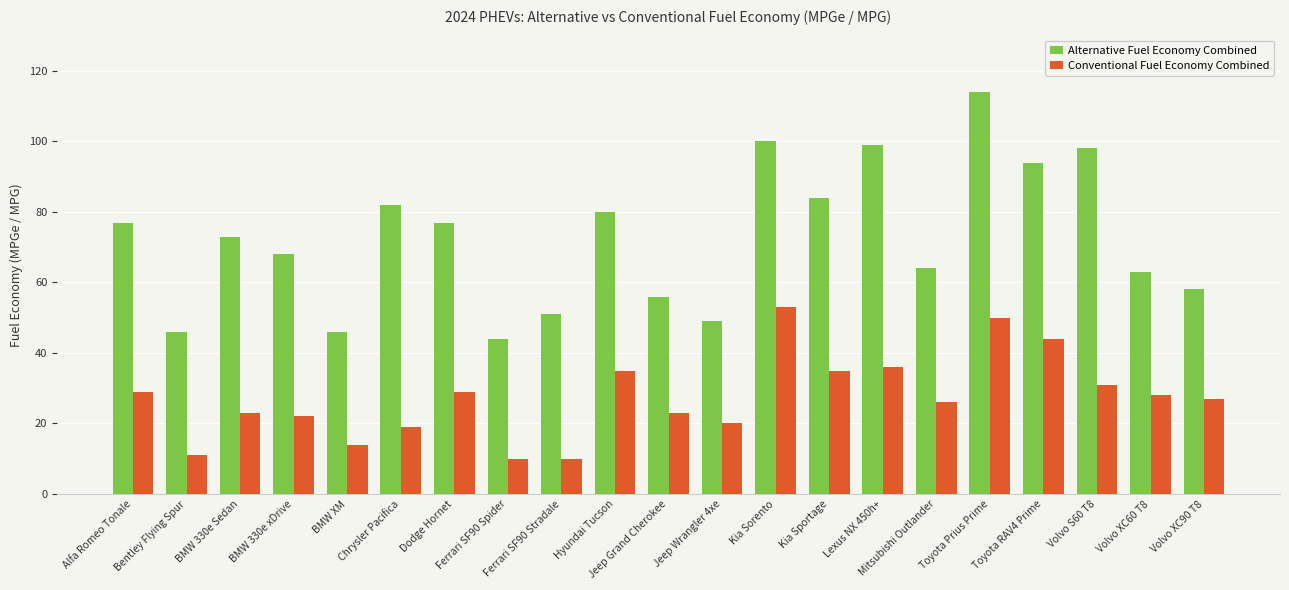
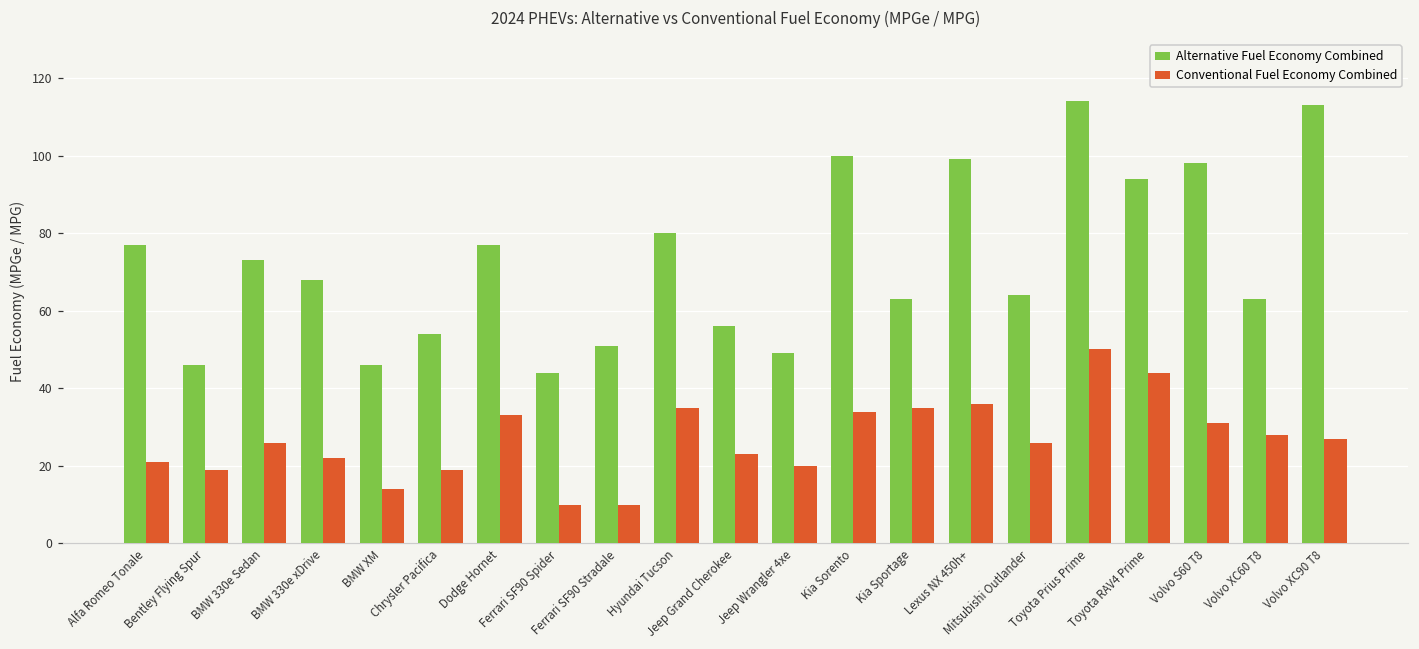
Conventional Fuel Economy Combined, Alfa Romeo Tonale: 29 -> 21
Conventional Fuel Economy Combined, Bentley Flying Spur: 11 -> 19
Conventional Fuel Economy Combined, BMW 330e Sedan: 23 -> 26
Alternative Fuel Economy Combined, Chrysler Pacifica: 82 -> 54
Conventional Fuel Economy Combined, Dodge Hornet: 29 -> 33
Conventional Fuel Economy Combined, Kia Sorento: 53 -> 34
Alternative Fuel Economy Combined, Kia Sportage: 84 -> 63
Alternative Fuel Economy Combined, Volvo XC90 T8: 58 -> 113
